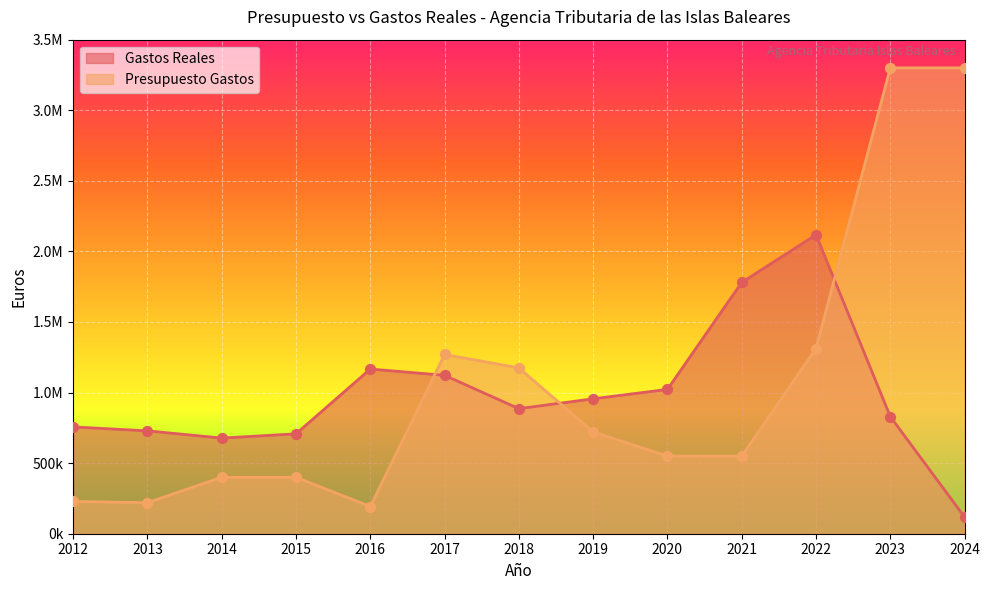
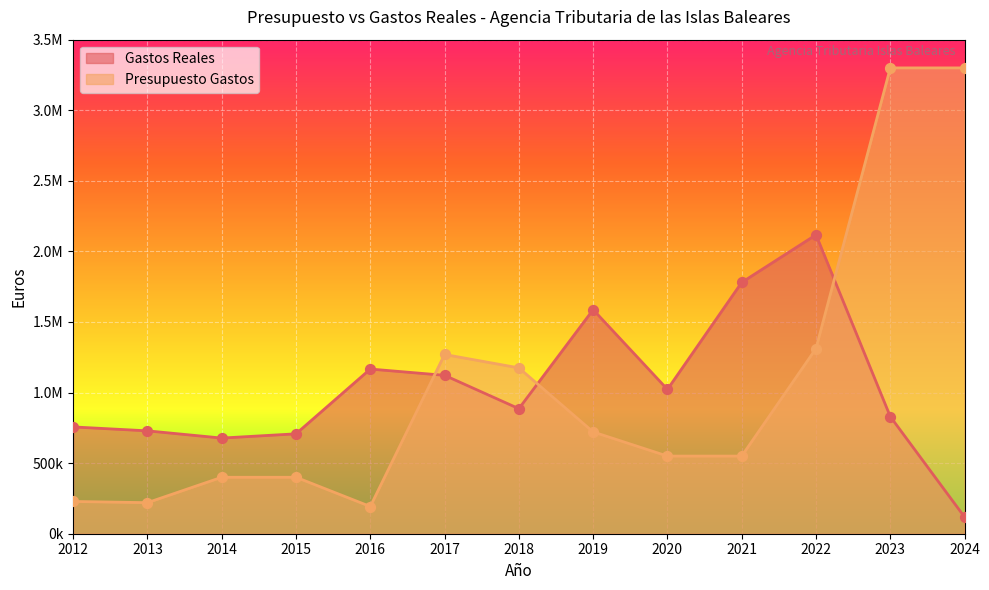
Gastos Reales, 2019: 960000 -> 1590000
